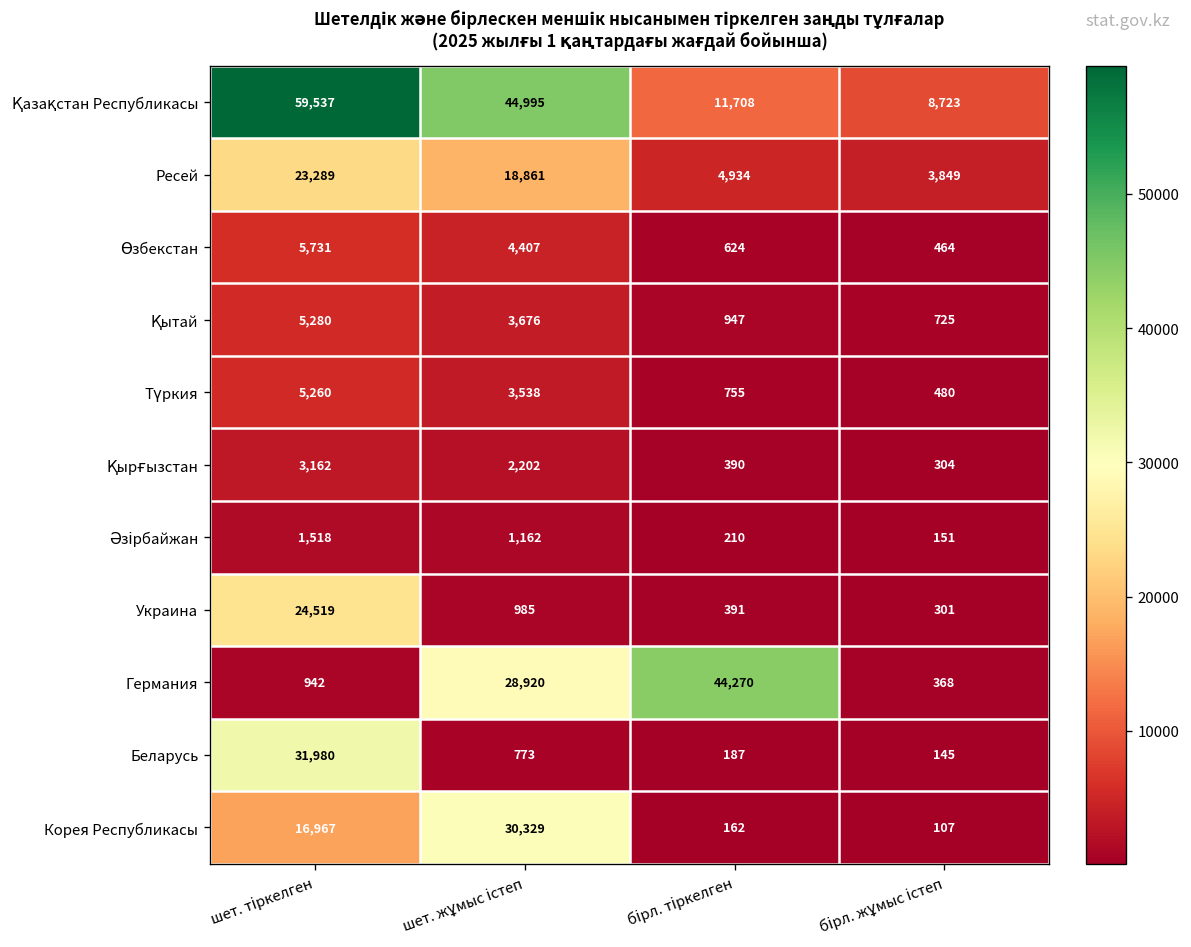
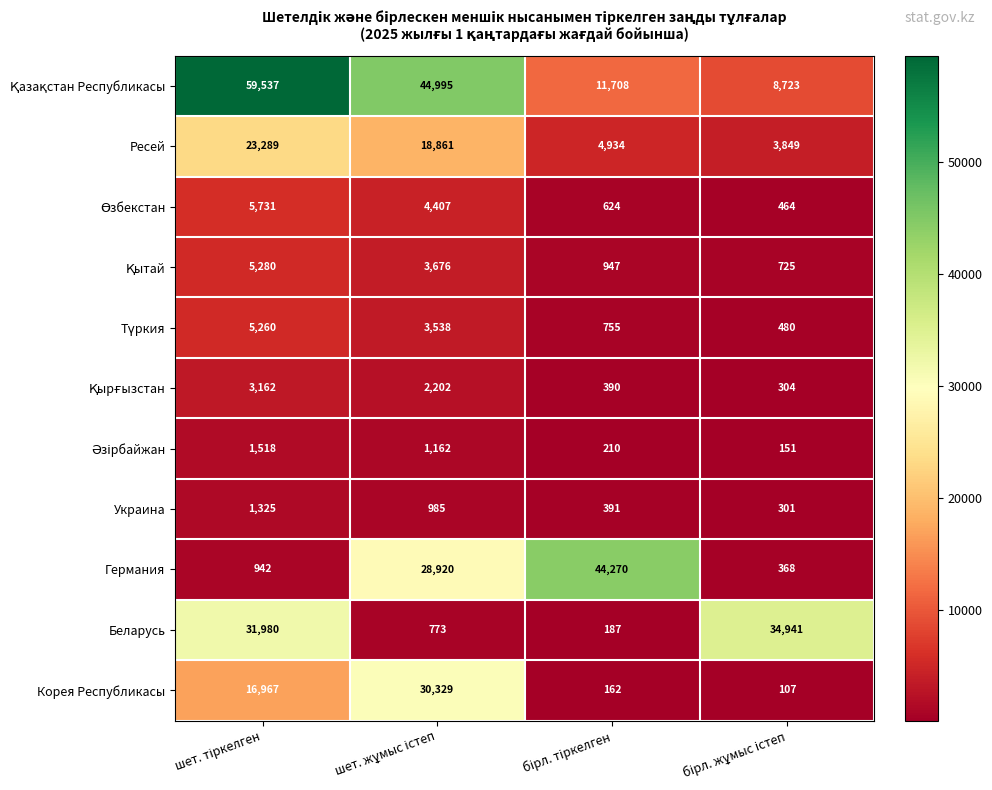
Украина, шет. тіркелген: 24,519 -> 1,325
Беларусь, бірл. жұмыс істеп: 145 -> 34,941
